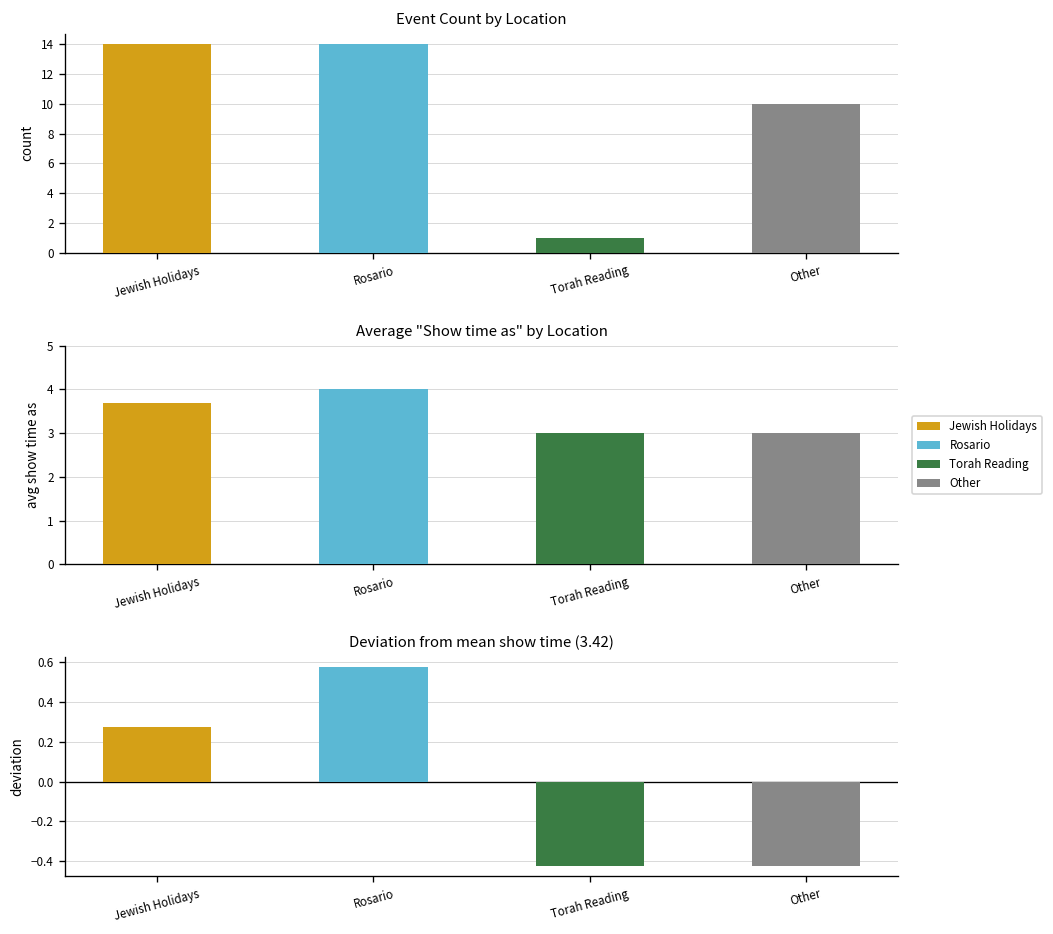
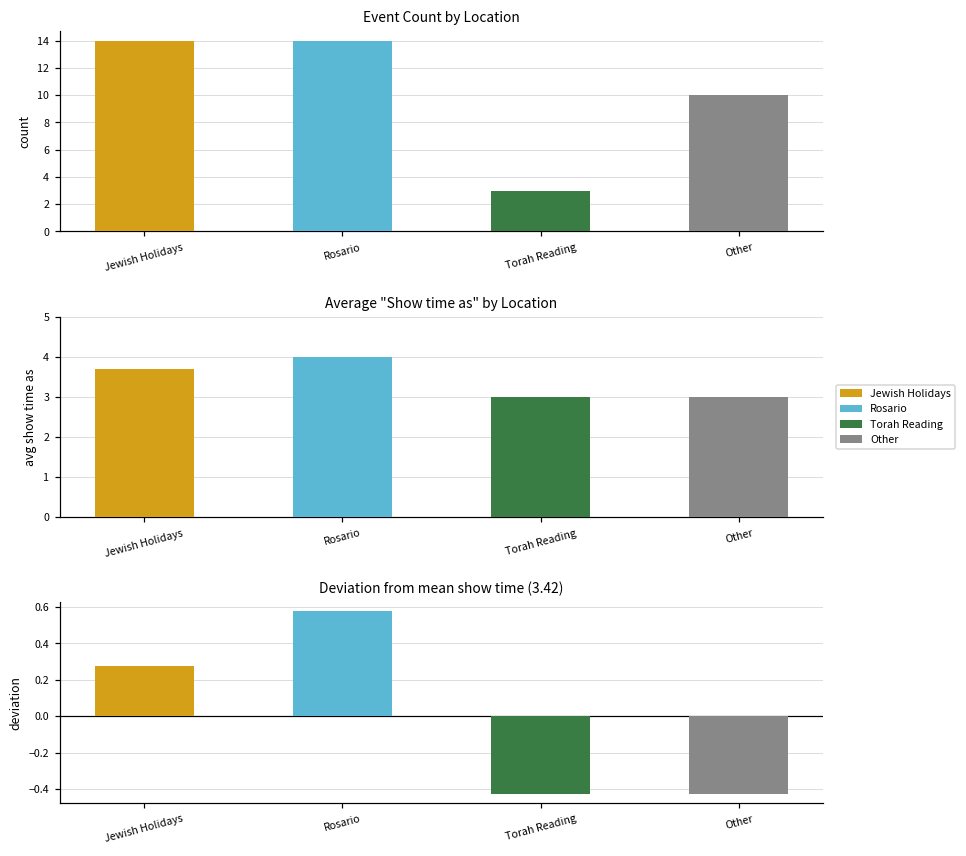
Event Count by Location, Torah Reading: 1 -> 3
